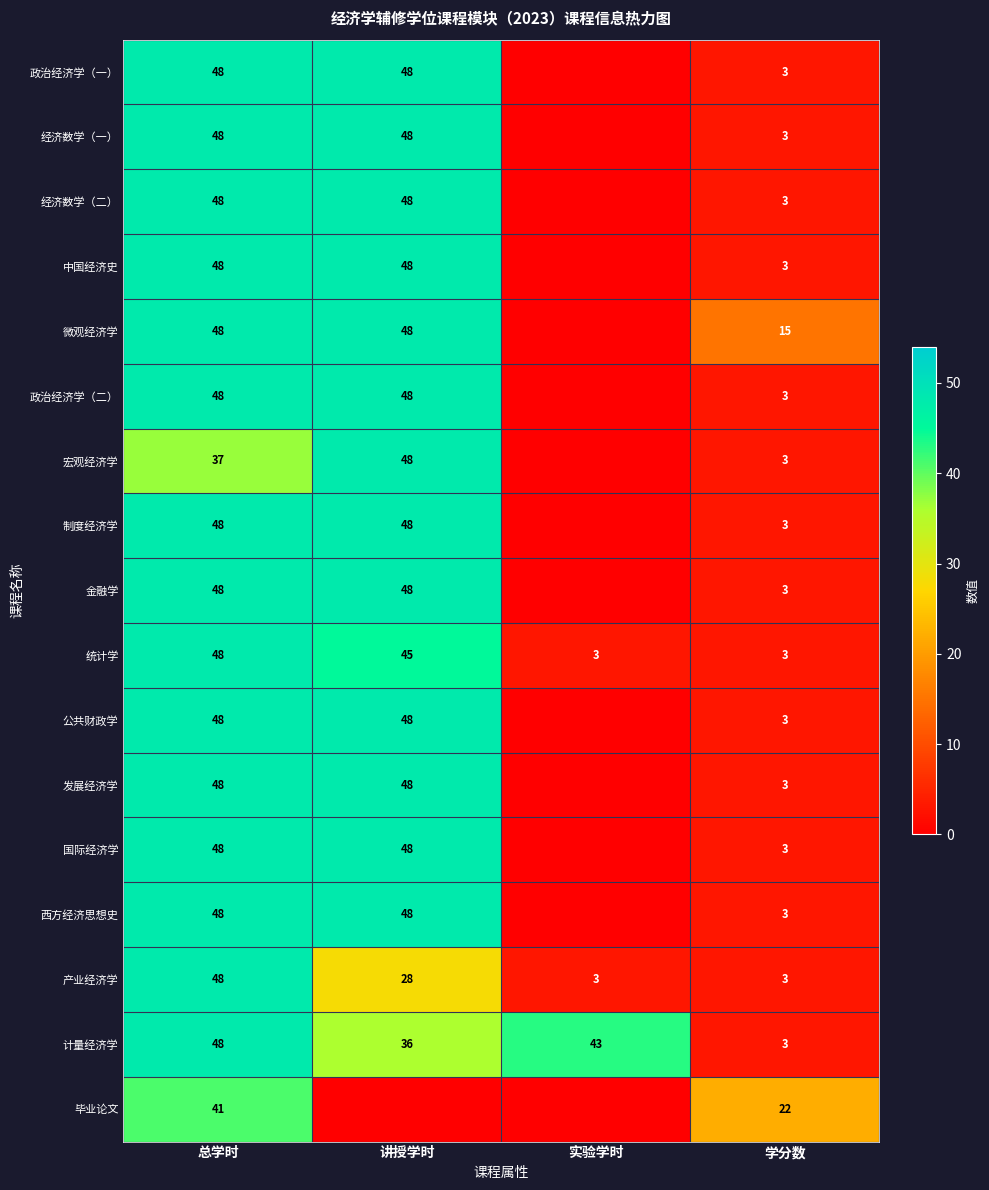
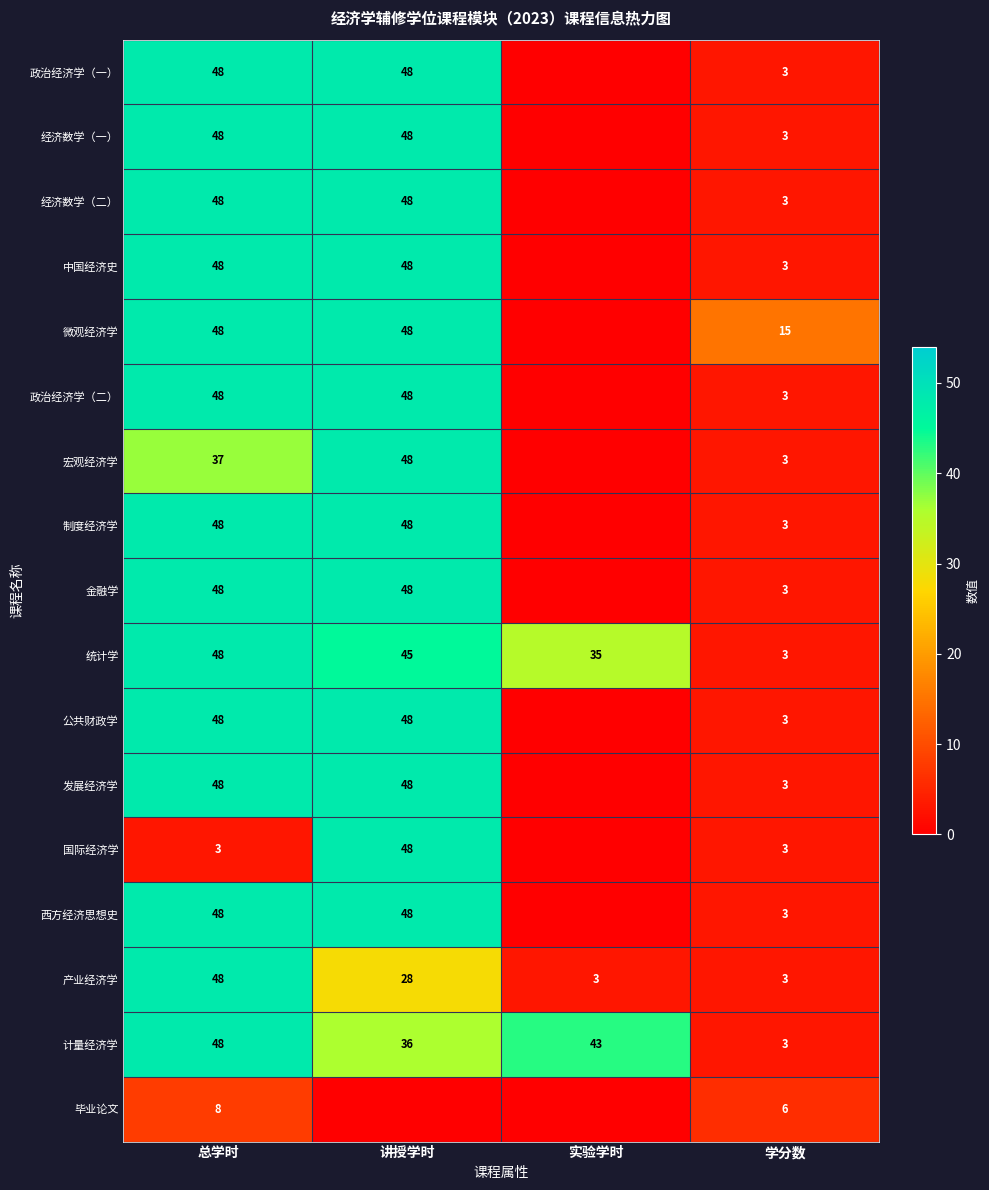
统计学, 实验学时: 3 -> 35
国际经济学, 总学时: 48 -> 3
毕业论文, 总学时: 41 -> 8
毕业论文, 学分数: 22 -> 6
